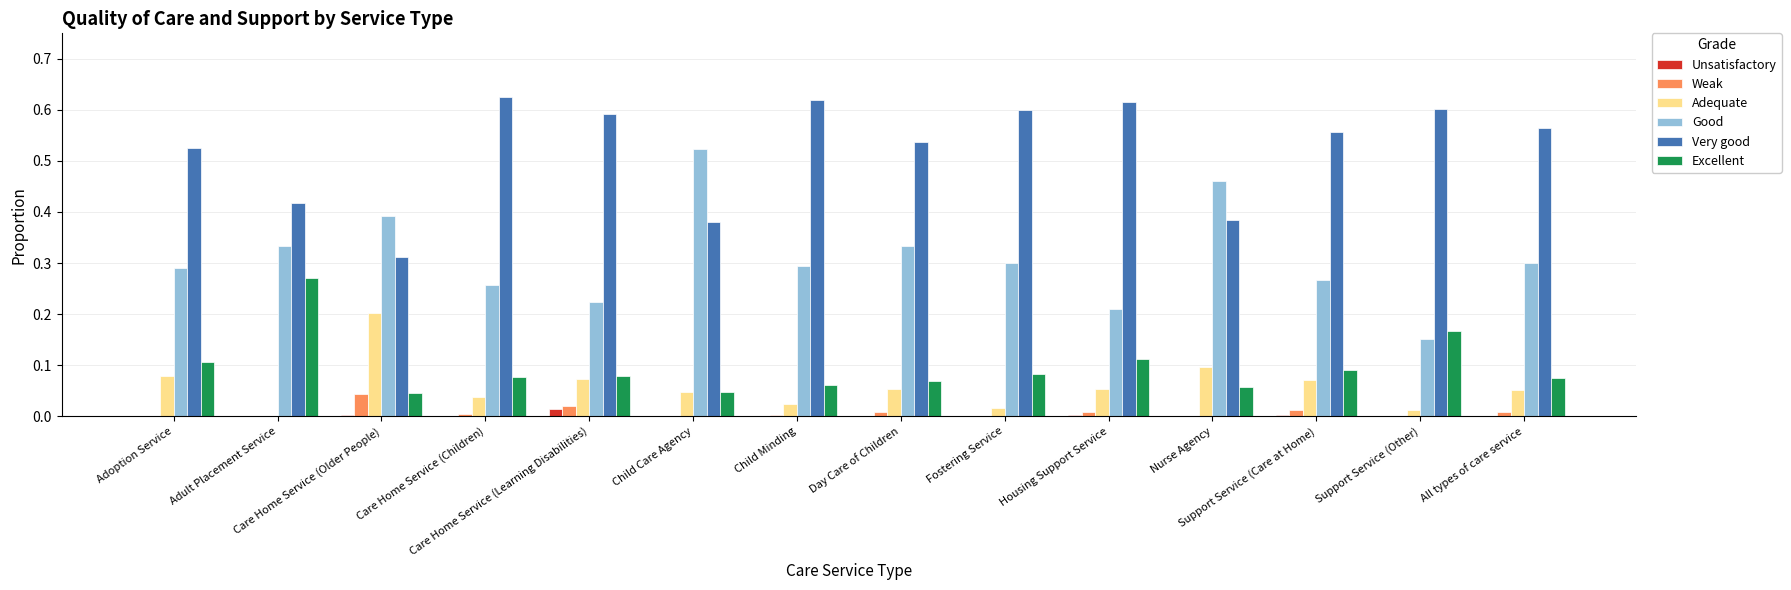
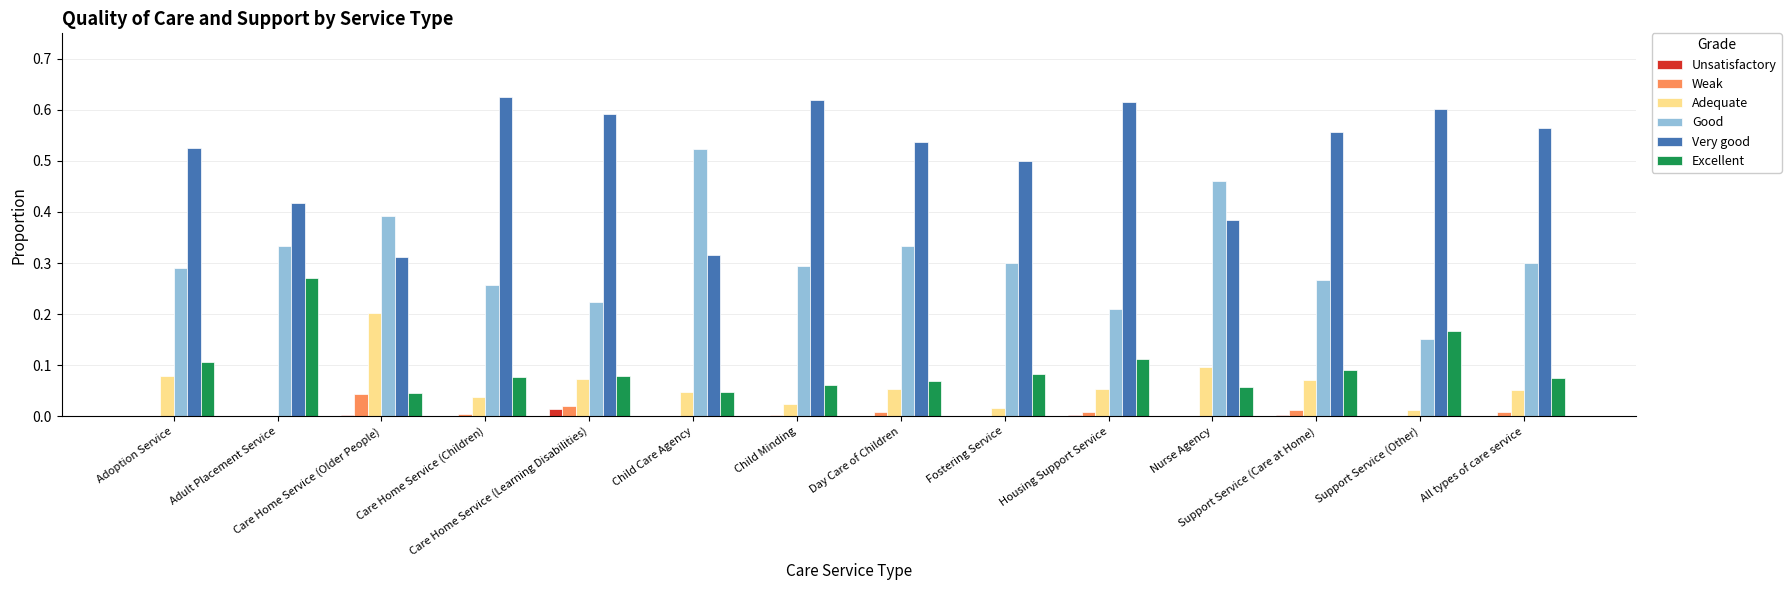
Very good, Child Care Agency: 0.38 -> 0.32
Very good, Fostering Service: 0.6 -> 0.5
